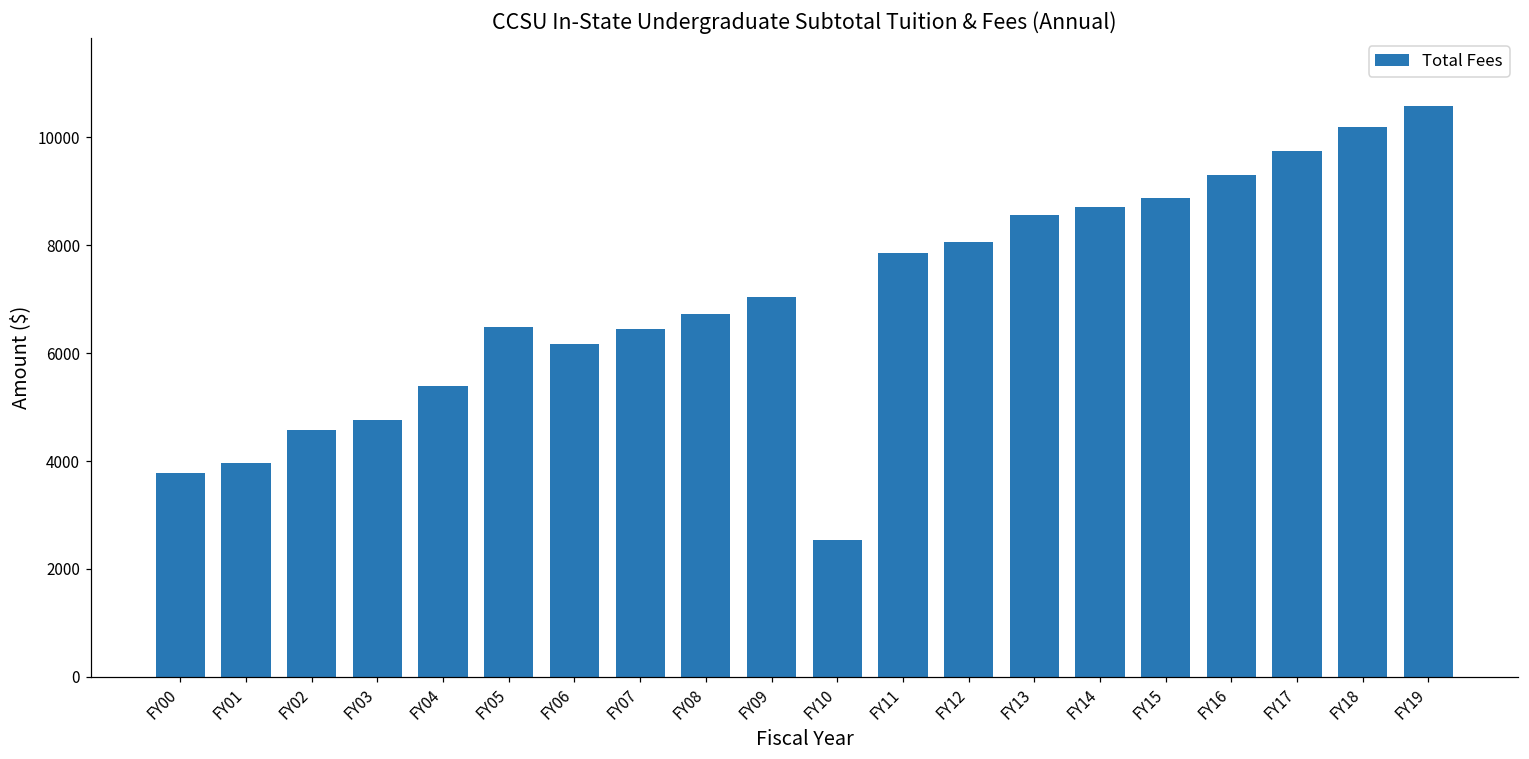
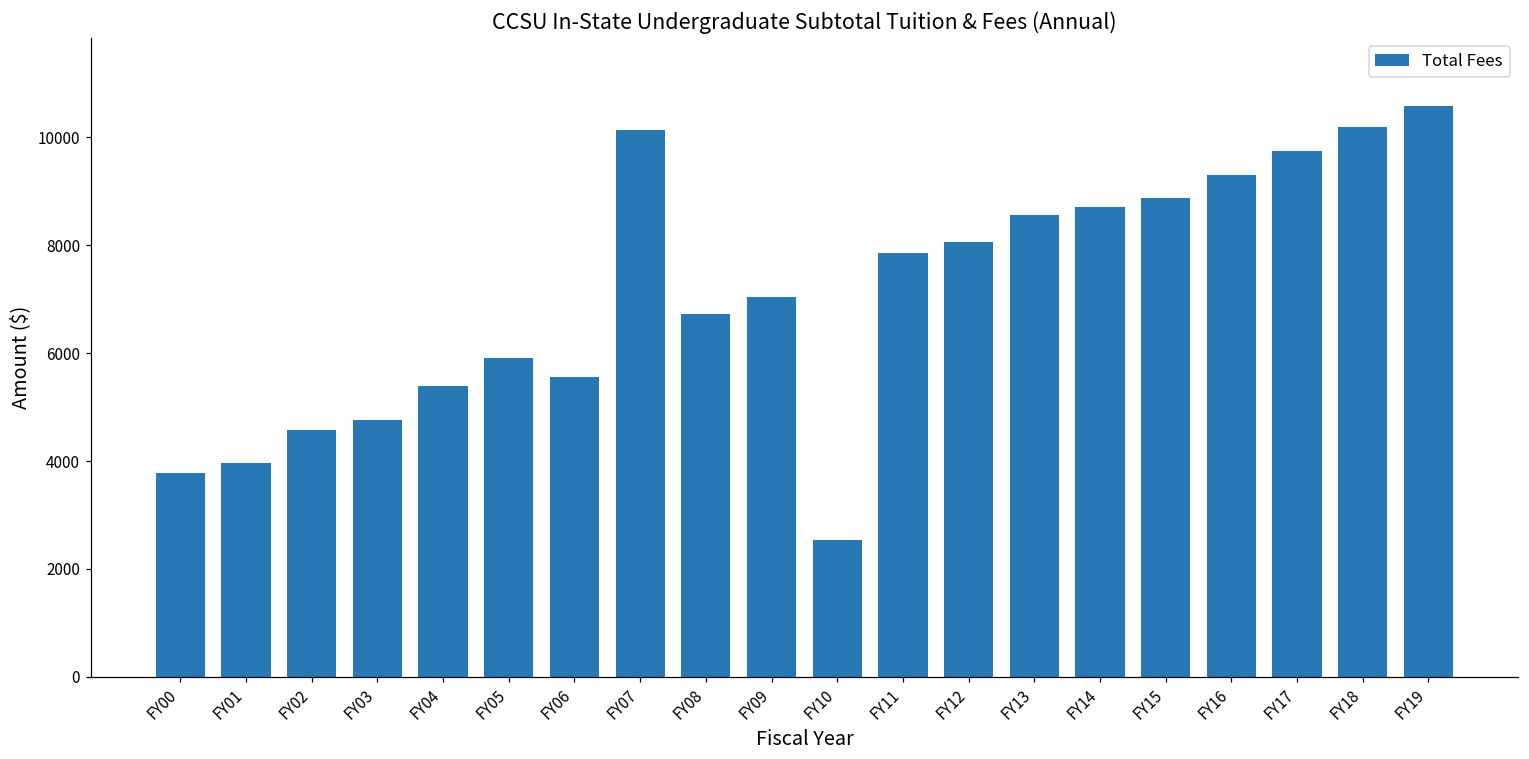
FY05: 6500 -> 5900
FY06: 6200 -> 5600
FY07: 6400 -> 10100
